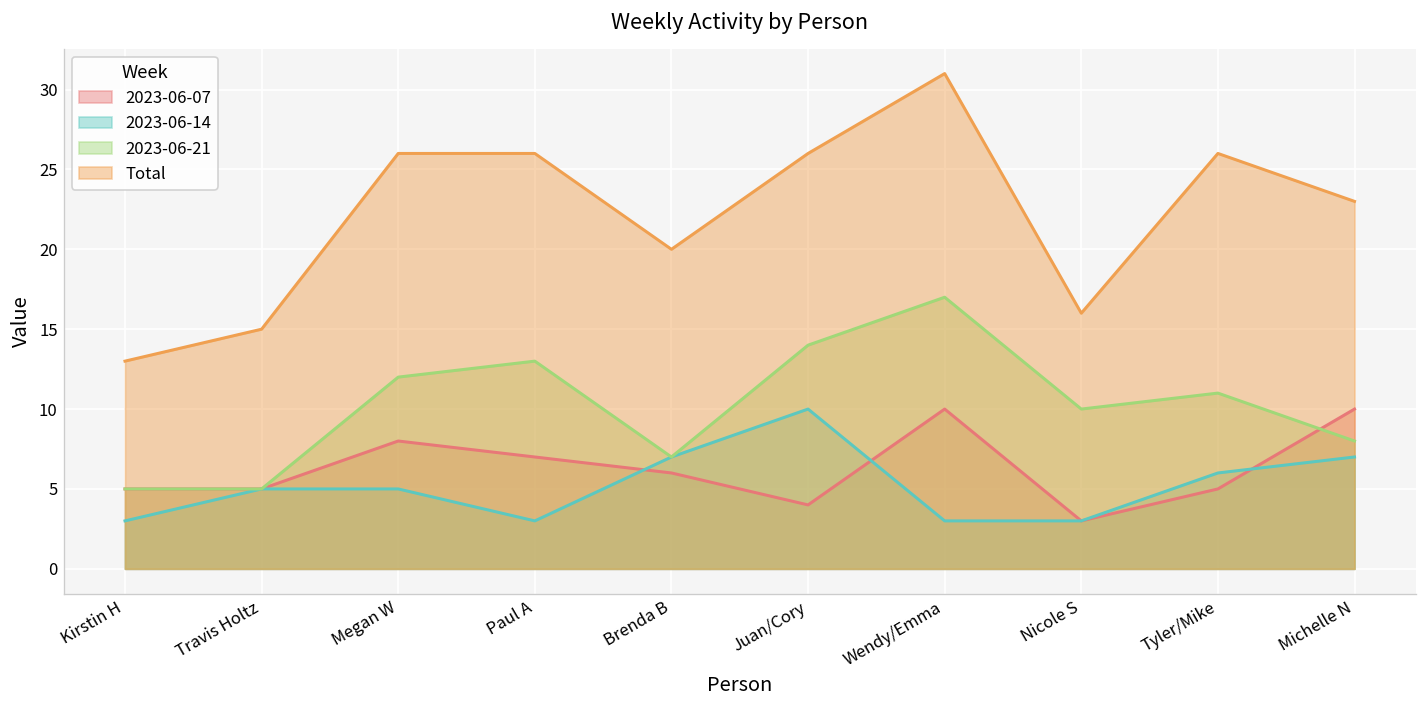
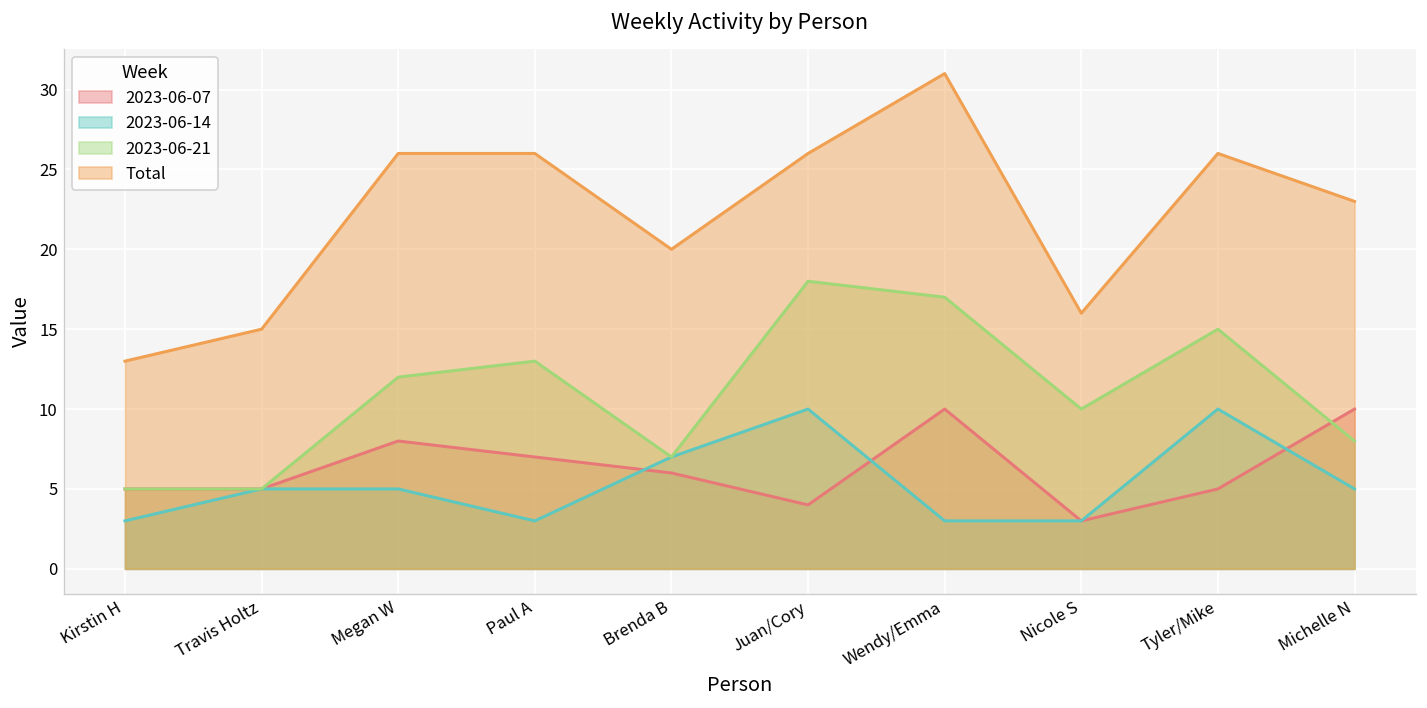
2023-06-21, Juan/Cory: 14 -> 18
2023-06-14, Tyler/Mike: 6 -> 10
2023-06-21, Tyler/Mike: 11 -> 15
2023-06-14, Michelle N: 7 -> 5
